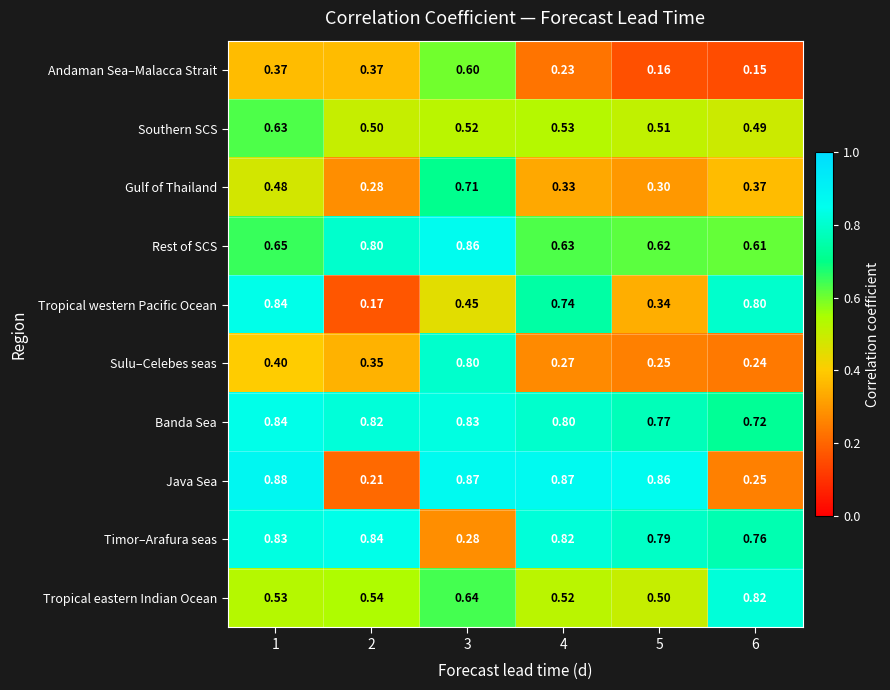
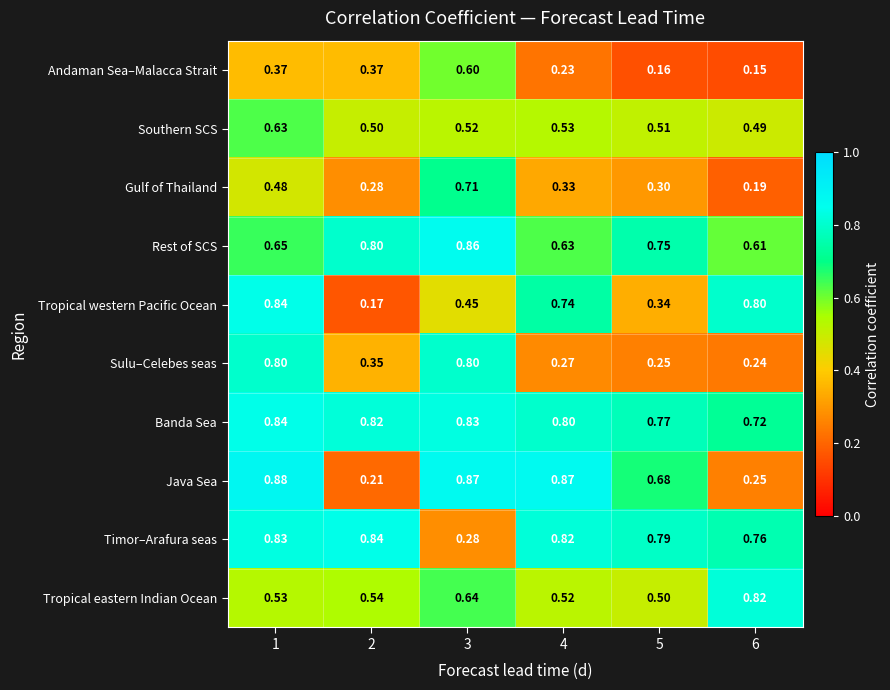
Gulf of Thailand, 6: 0.37 -> 0.19
Rest of SCS, 5: 0.62 -> 0.75
Sulu–Celebes seas, 1: 0.40 -> 0.80
Java Sea, 5: 0.86 -> 0.68
